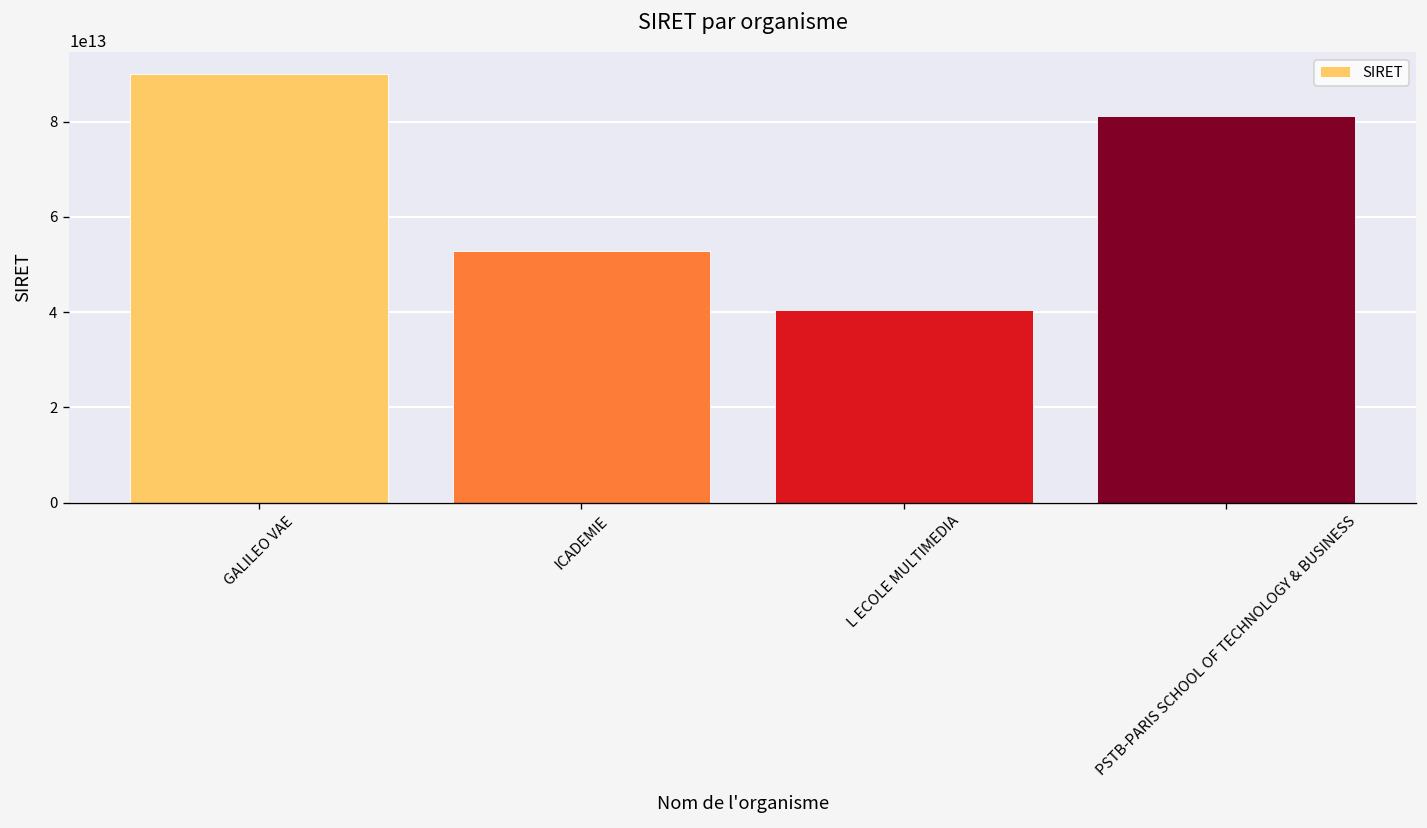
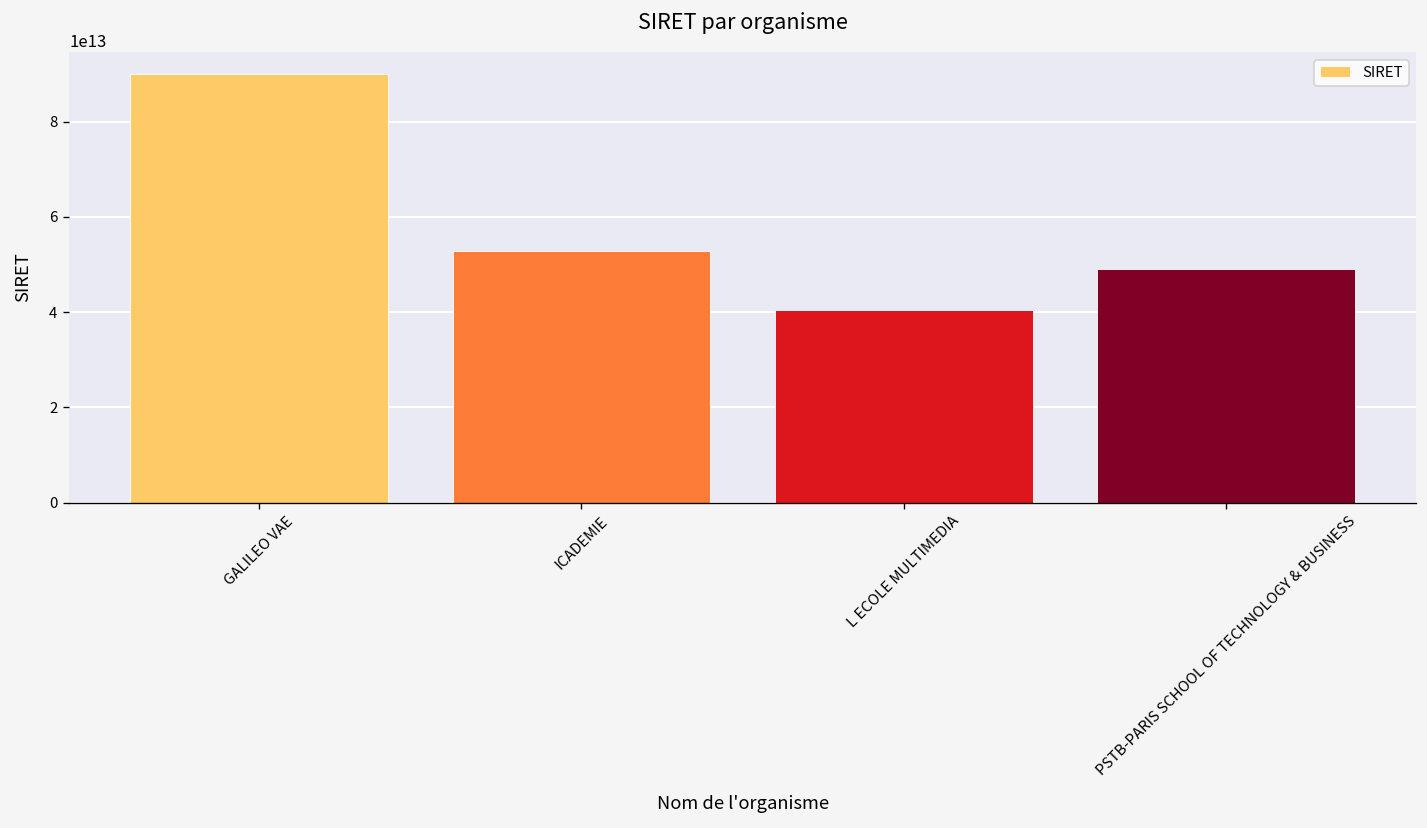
PSTB-PARIS SCHOOL OF TECHNOLOGY & BUSINESS: 81000000000000 -> 49000000000000
